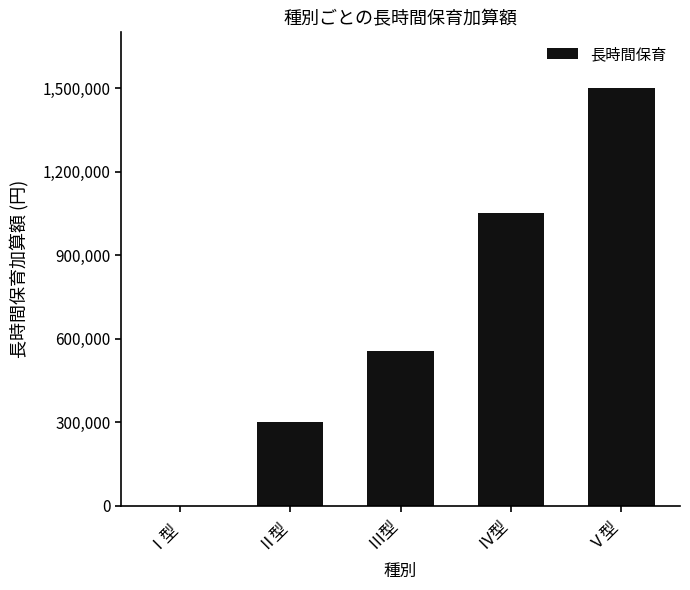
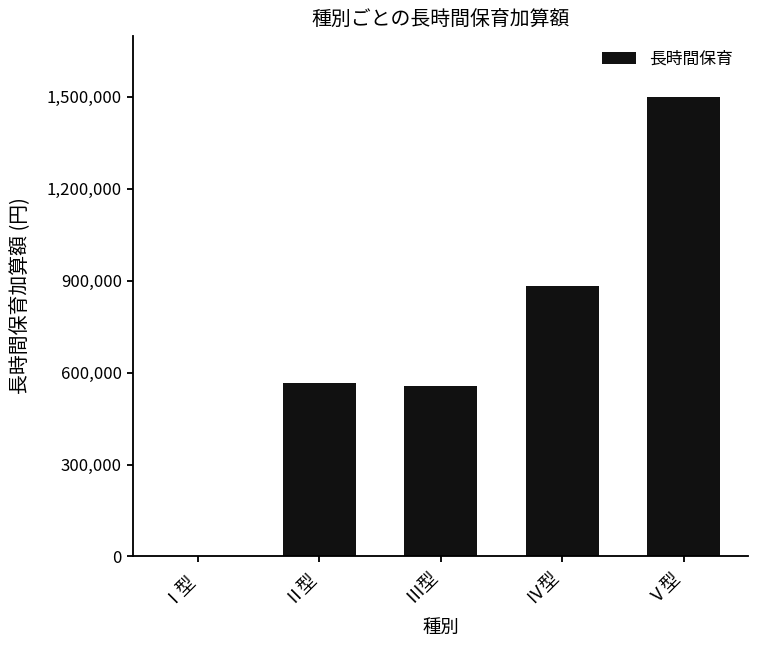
Ⅱ型: 300,000 -> 570,000
Ⅳ型: 1,050,000 -> 880,000
